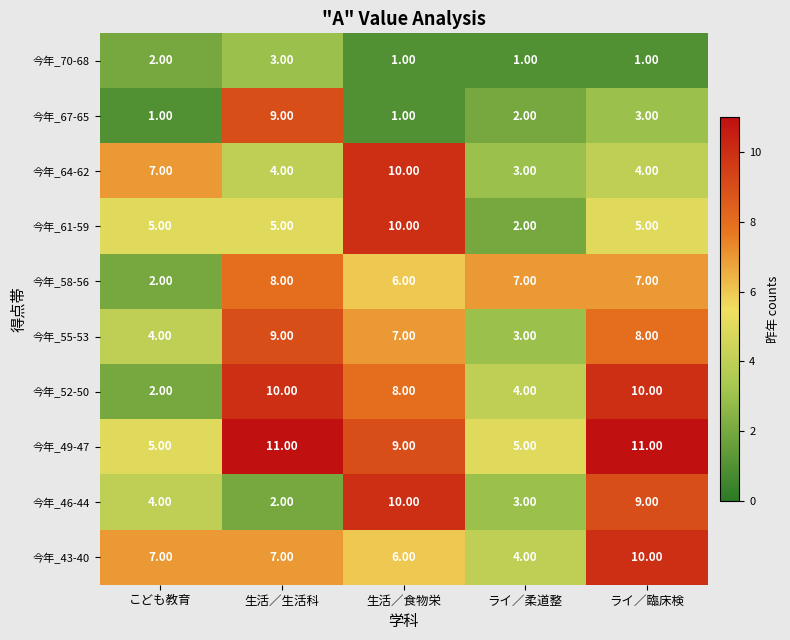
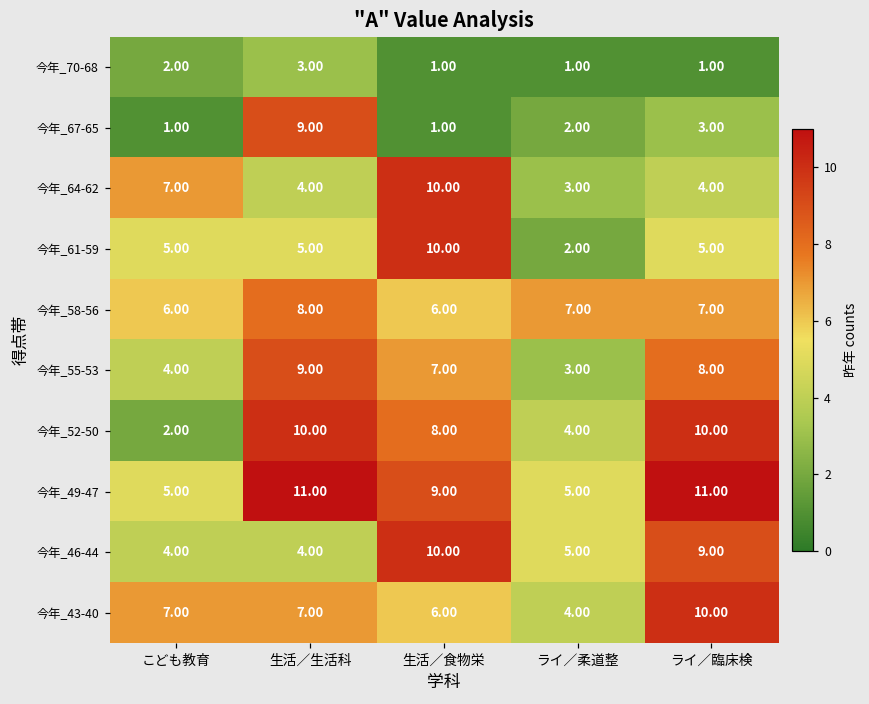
今年_58-56, こども教育: 2.00 -> 6.00
今年_46-44, 生活／生活科: 2.00 -> 4.00
今年_46-44, ライ／柔道整: 3.00 -> 5.00
